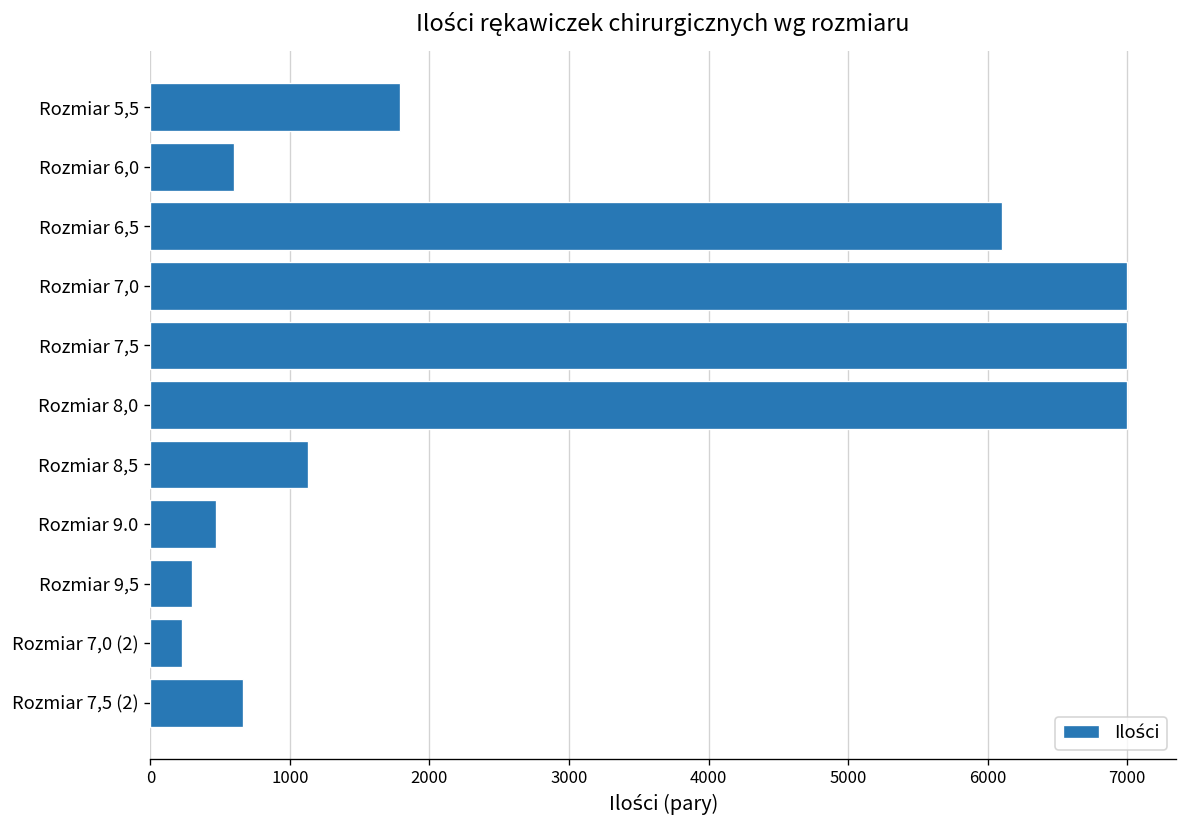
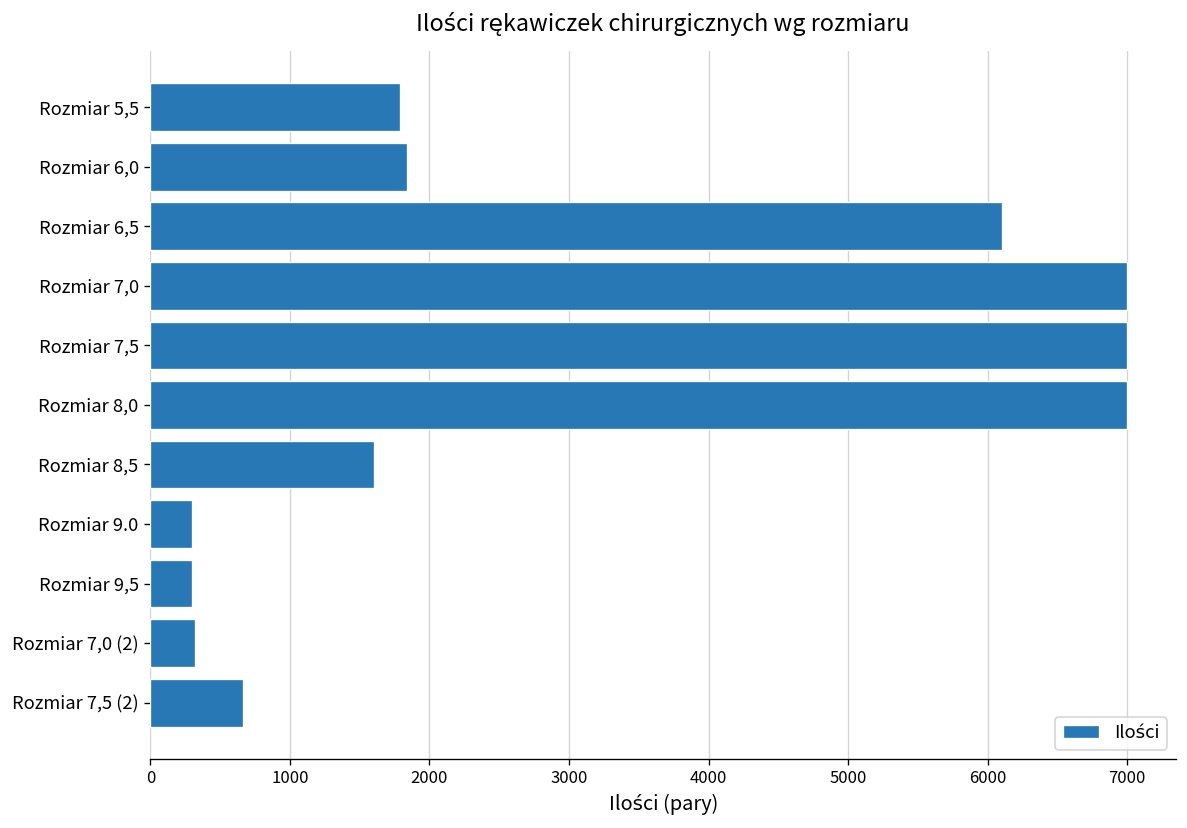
Rozmiar 6,0: 600 -> 1840
Rozmiar 8,5: 1130 -> 1600
Rozmiar 9.0: 470 -> 300
Rozmiar 7,0 (2): 230 -> 320
